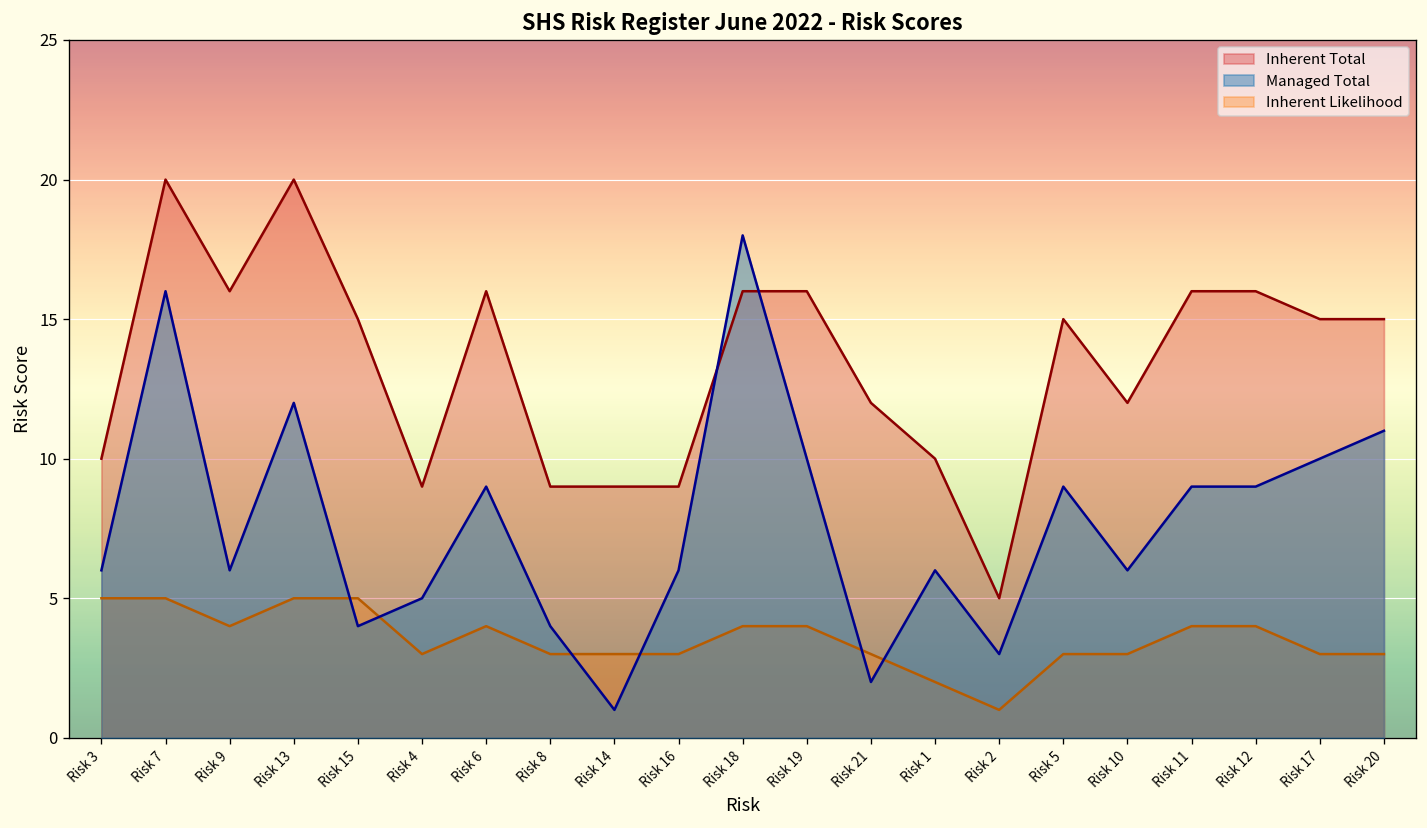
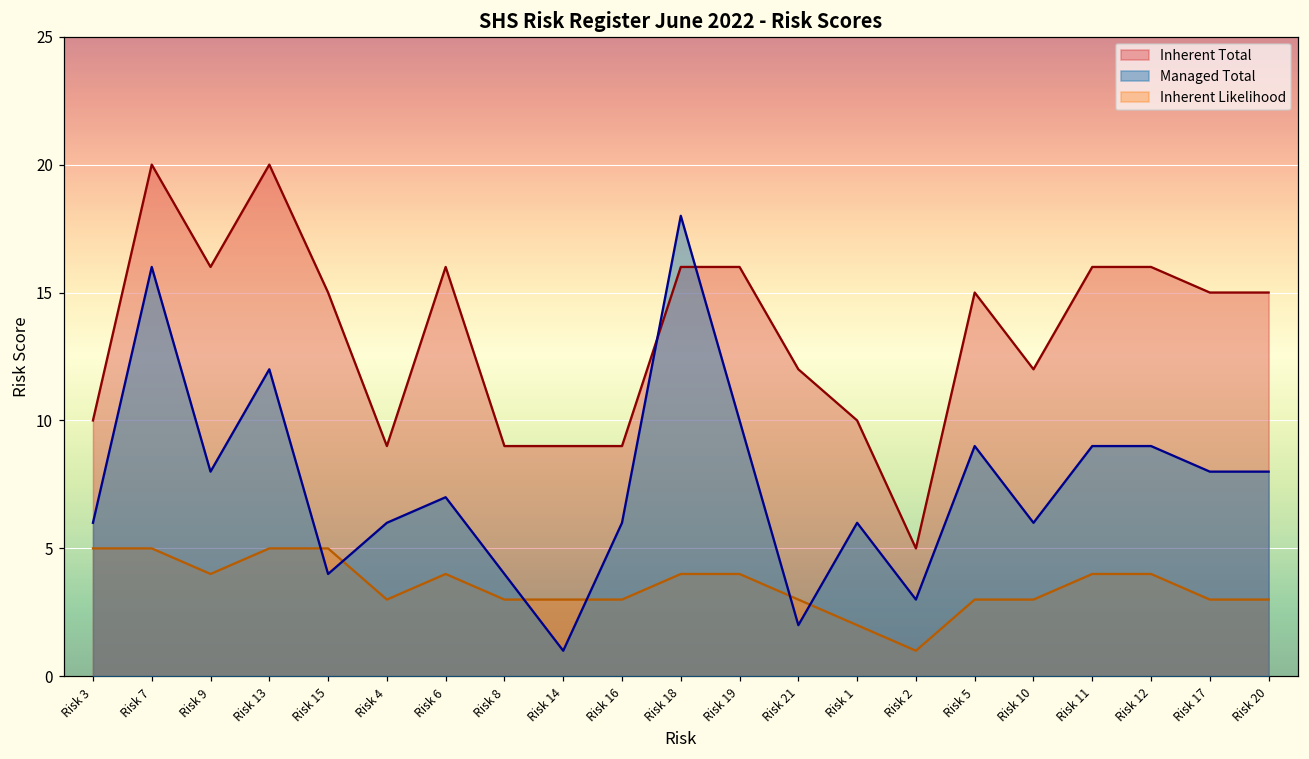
Managed Total, Risk 9: 6 -> 8
Managed Total, Risk 4: 5 -> 6
Managed Total, Risk 6: 9 -> 7
Managed Total, Risk 17: 10 -> 8
Managed Total, Risk 20: 11 -> 8
